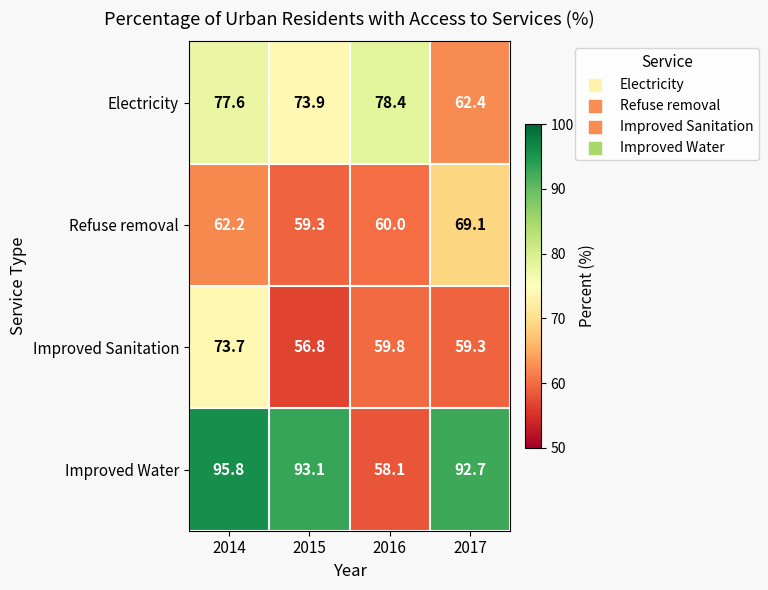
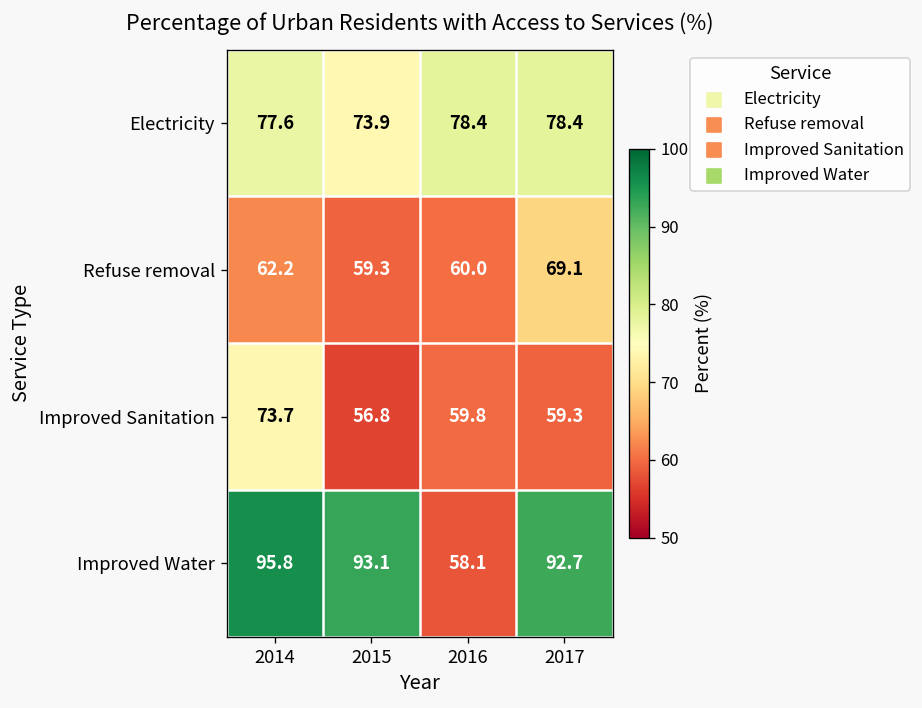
Electricity, 2017: 62.4 -> 78.4
